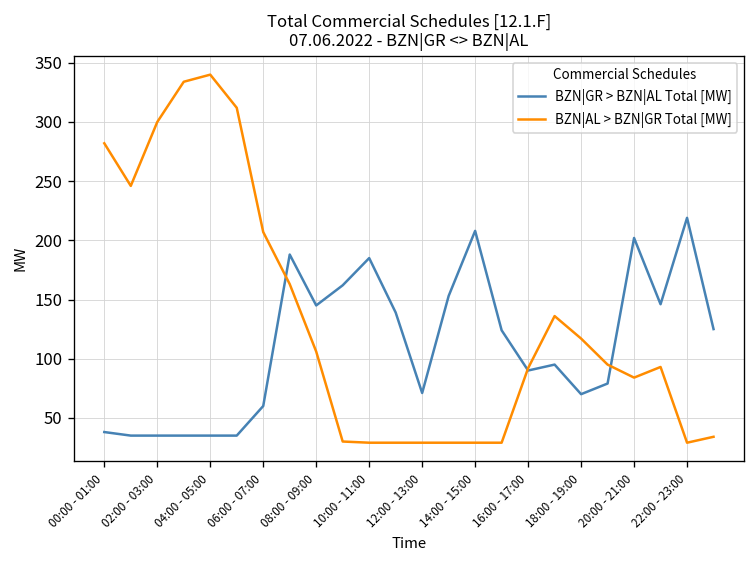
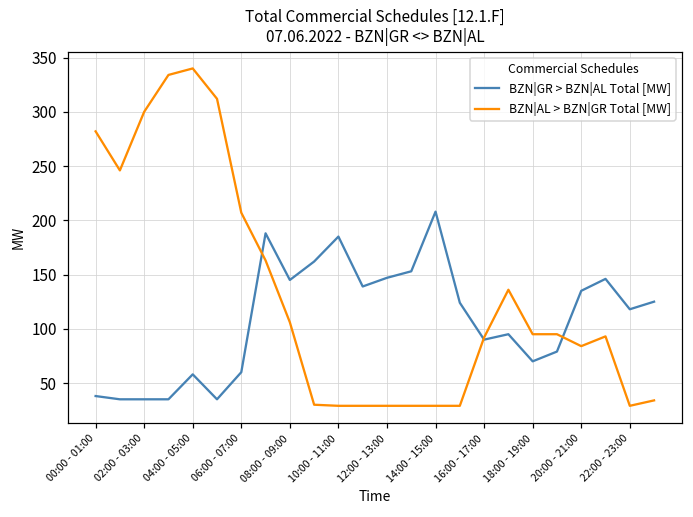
BZN|GR > BZN|AL Total [MW], 04:00 - 05:00: 40 -> 60
BZN|GR > BZN|AL Total [MW], 12:00 - 13:00: 70 -> 150
BZN|AL > BZN|GR Total [MW], 18:00 - 19:00: 120 -> 100
BZN|GR > BZN|AL Total [MW], 20:00 - 21:00: 200 -> 140
BZN|GR > BZN|AL Total [MW], 22:00 - 23:00: 220 -> 120
